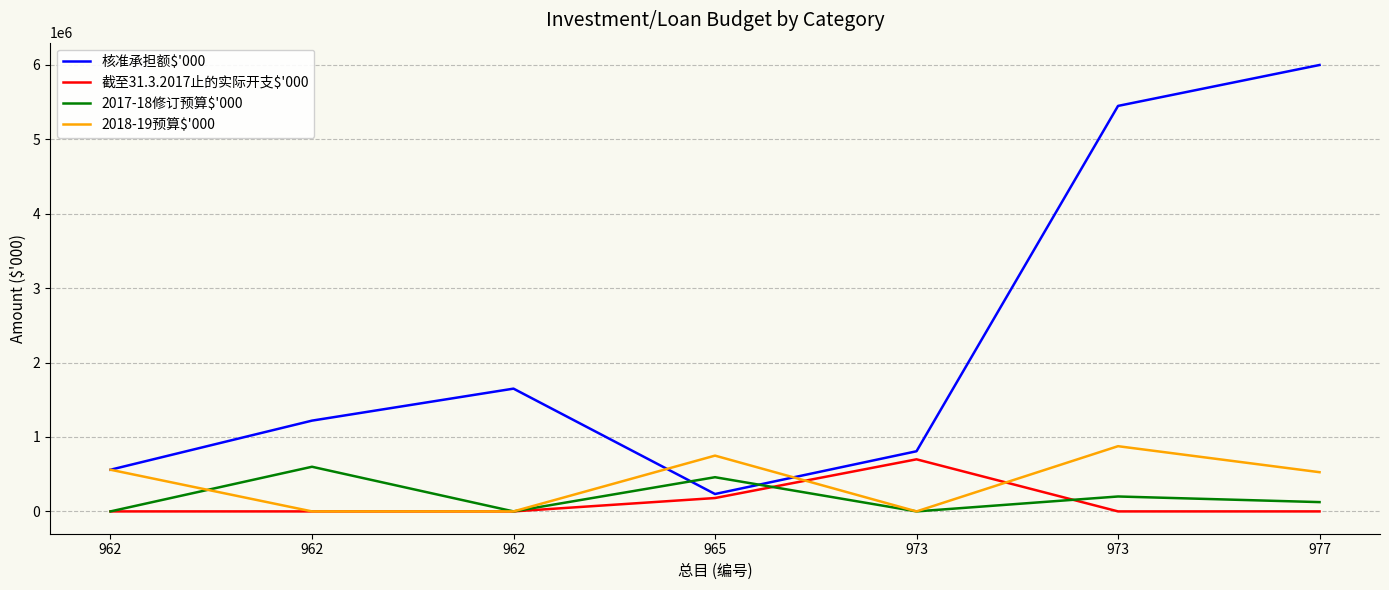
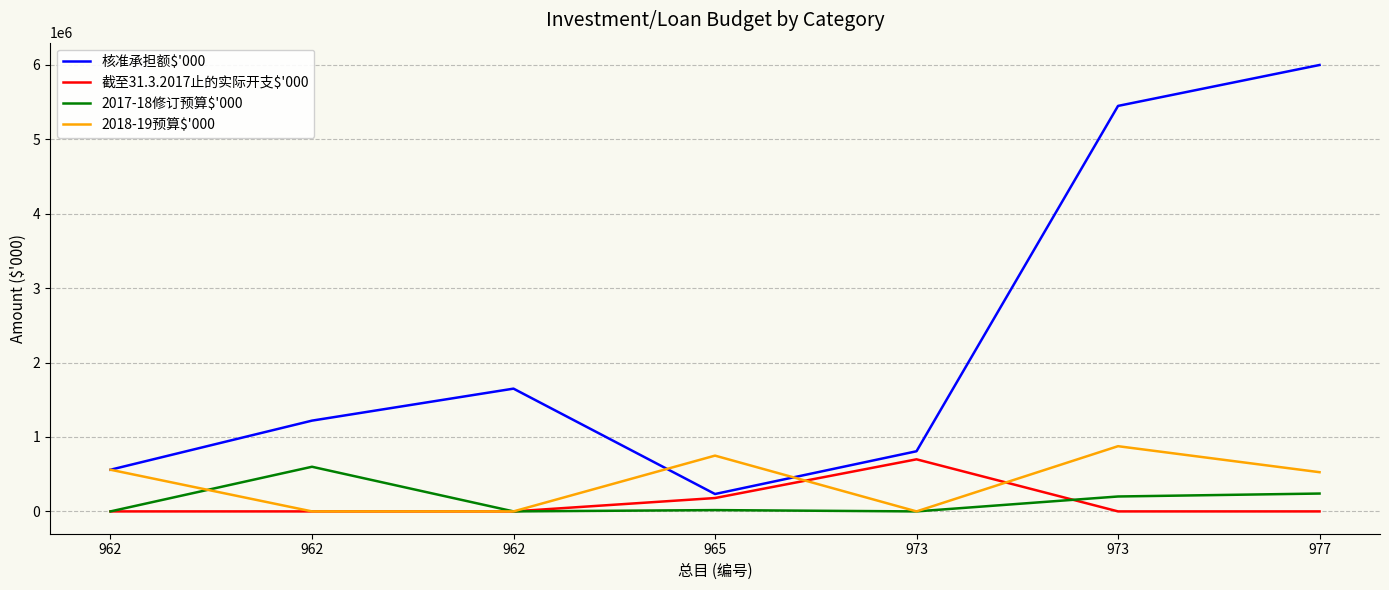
2017-18修订预算$'000, 965: 500000 -> 0
2017-18修订预算$'000, 977: 100000 -> 200000
